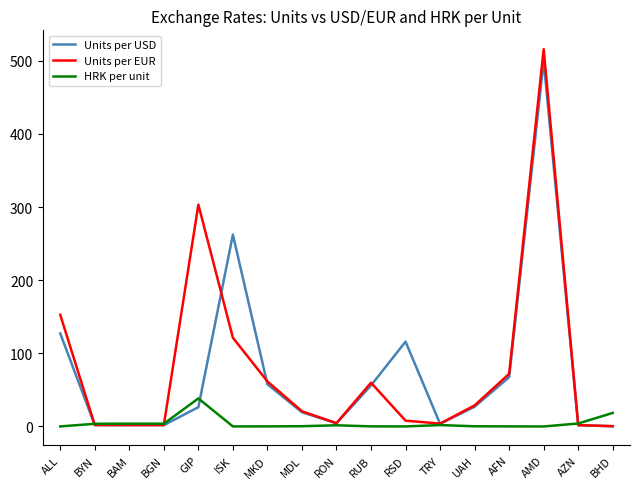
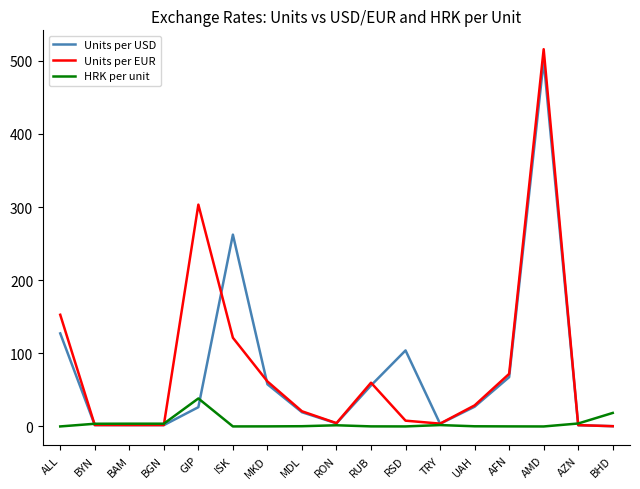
Units per USD, RSD: 120 -> 100
